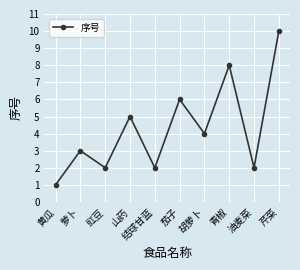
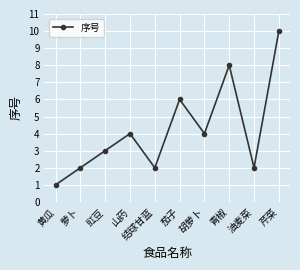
萝卜: 3 -> 2
豇豆: 2 -> 3
山药: 5 -> 4
